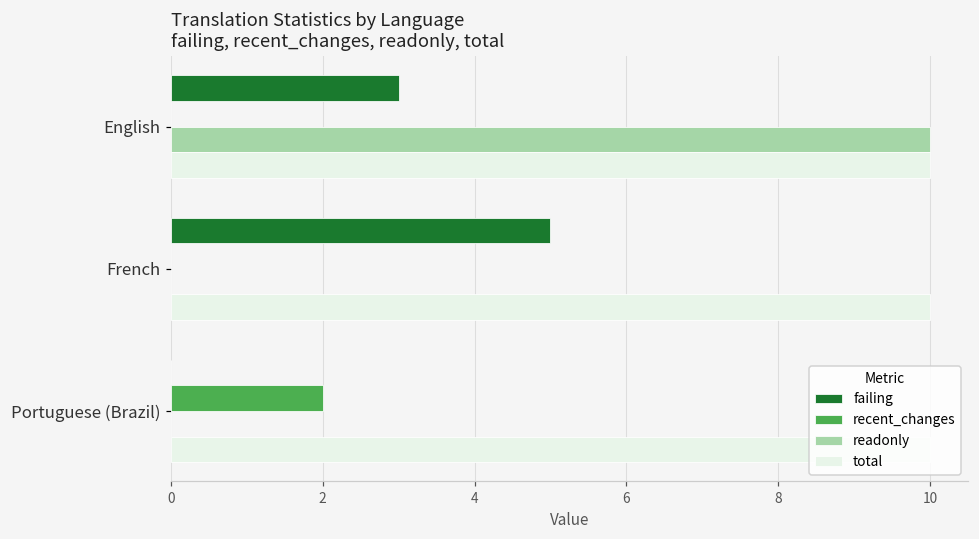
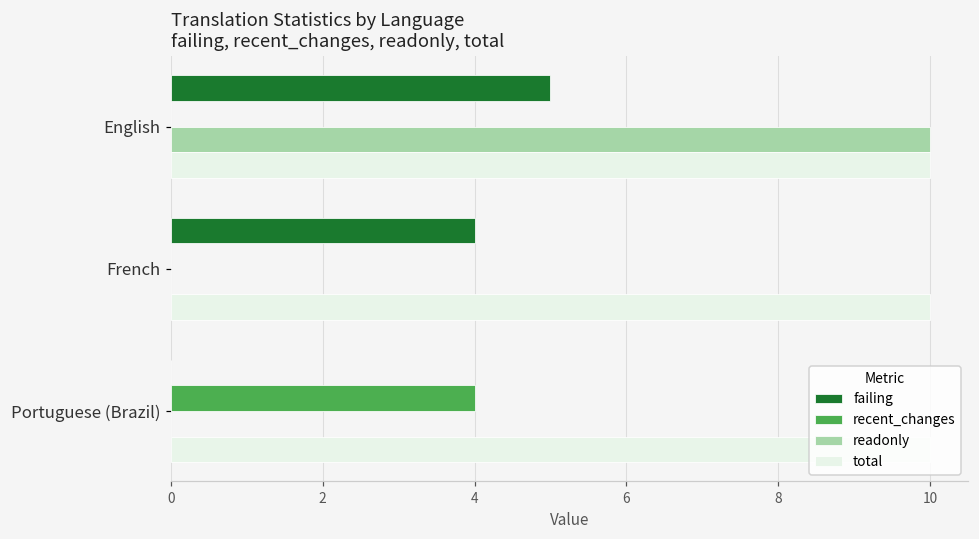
failing, English: 3 -> 5
failing, French: 5 -> 4
recent_changes, Portuguese (Brazil): 2 -> 4
